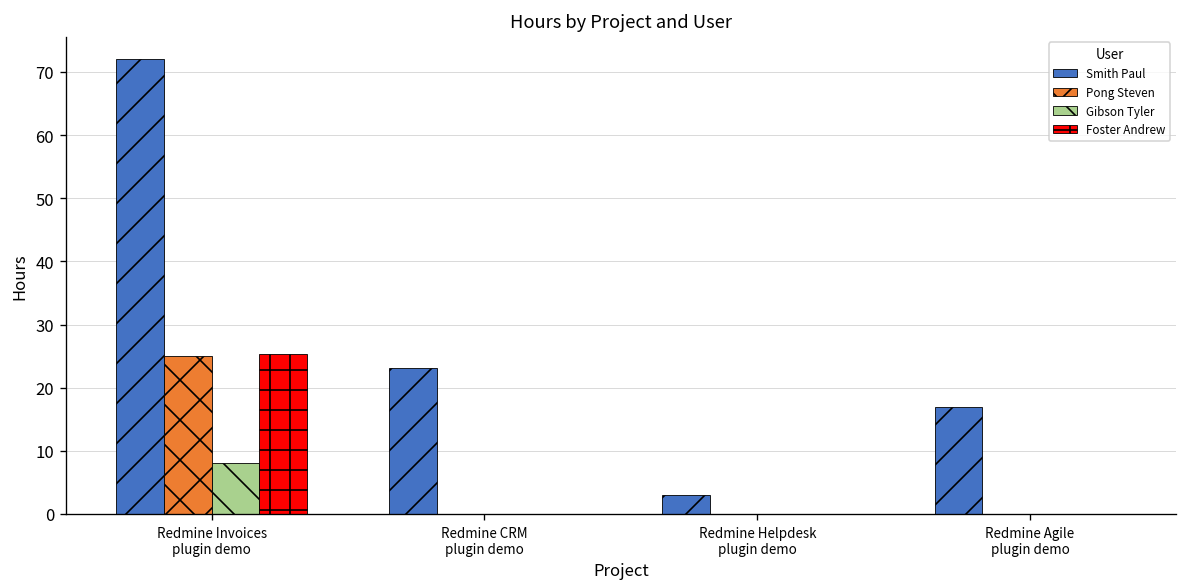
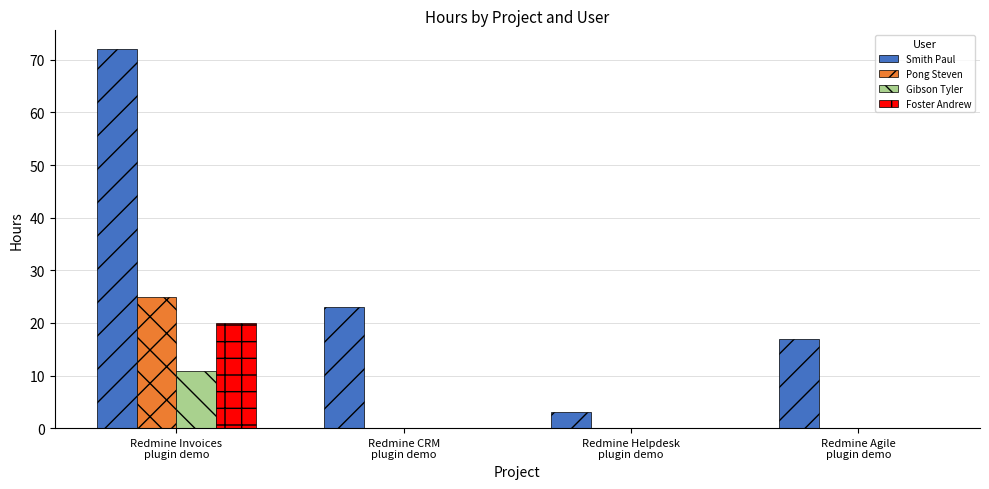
Gibson Tyler, Redmine Invoices plugin demo: 8 -> 11
Foster Andrew, Redmine Invoices plugin demo: 25 -> 20
